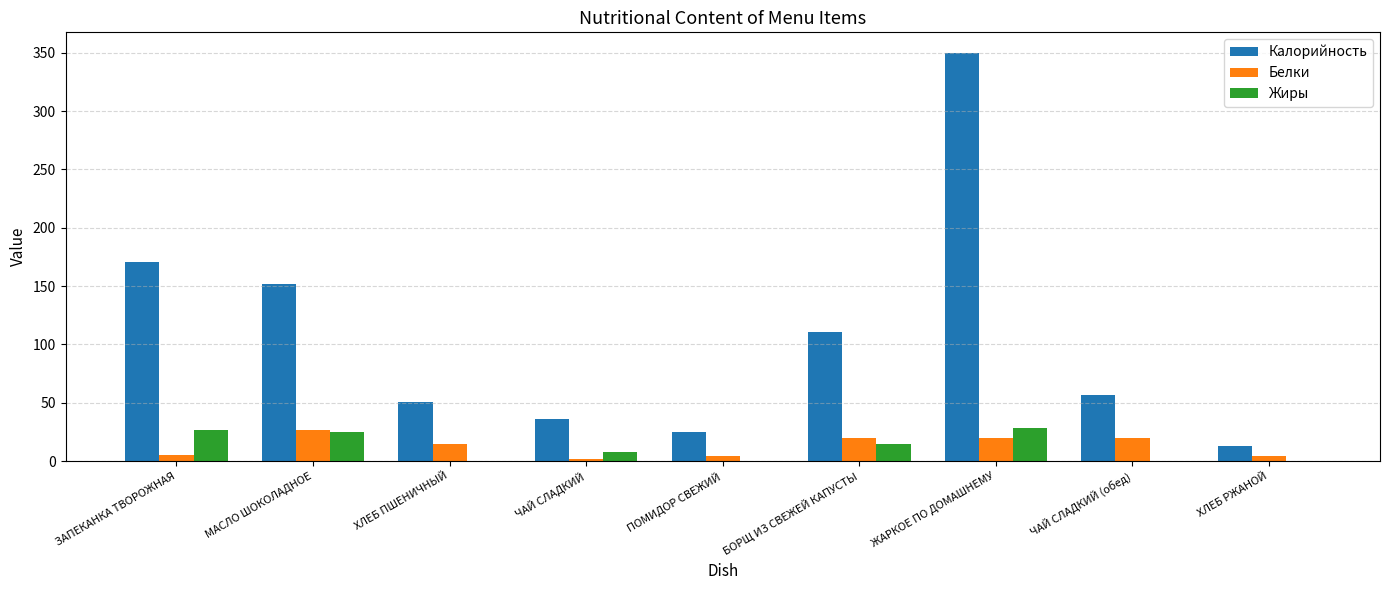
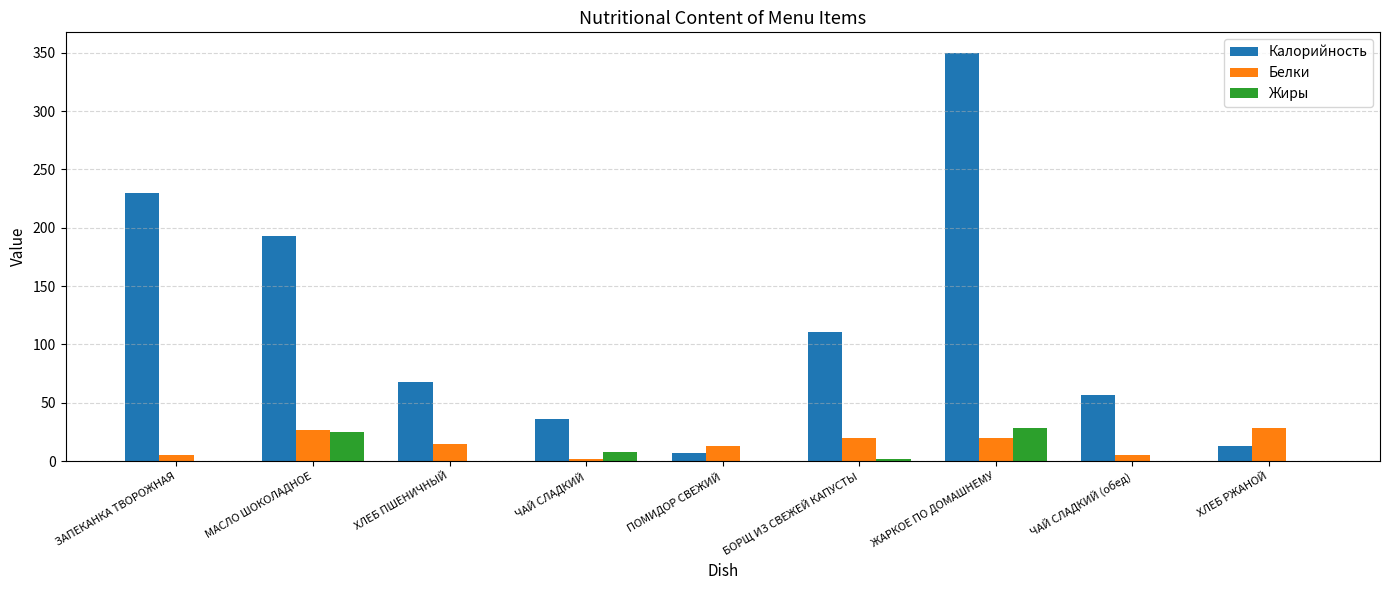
Калорийность, ЗАПЕКАНКА ТВОРОЖНАЯ: 171 -> 230
Жиры, ЗАПЕКАНКА ТВОРОЖНАЯ: 27 -> 0
Калорийность, МАСЛО ШОКОЛАДНОЕ: 152 -> 193
Калорийность, ХЛЕБ ПШЕНИЧНЫЙ: 51 -> 68
Калорийность, ПОМИДОР СВЕЖИЙ: 25 -> 7
Белки, ПОМИДОР СВЕЖИЙ: 4 -> 13
Жиры, БОРЩ ИЗ СВЕЖЕЙ КАПУСТЫ: 15 -> 2
Белки, ЧАЙ СЛАДКИЙ (обед): 20 -> 5
Белки, ХЛЕБ РЖАНОЙ: 4 -> 28
